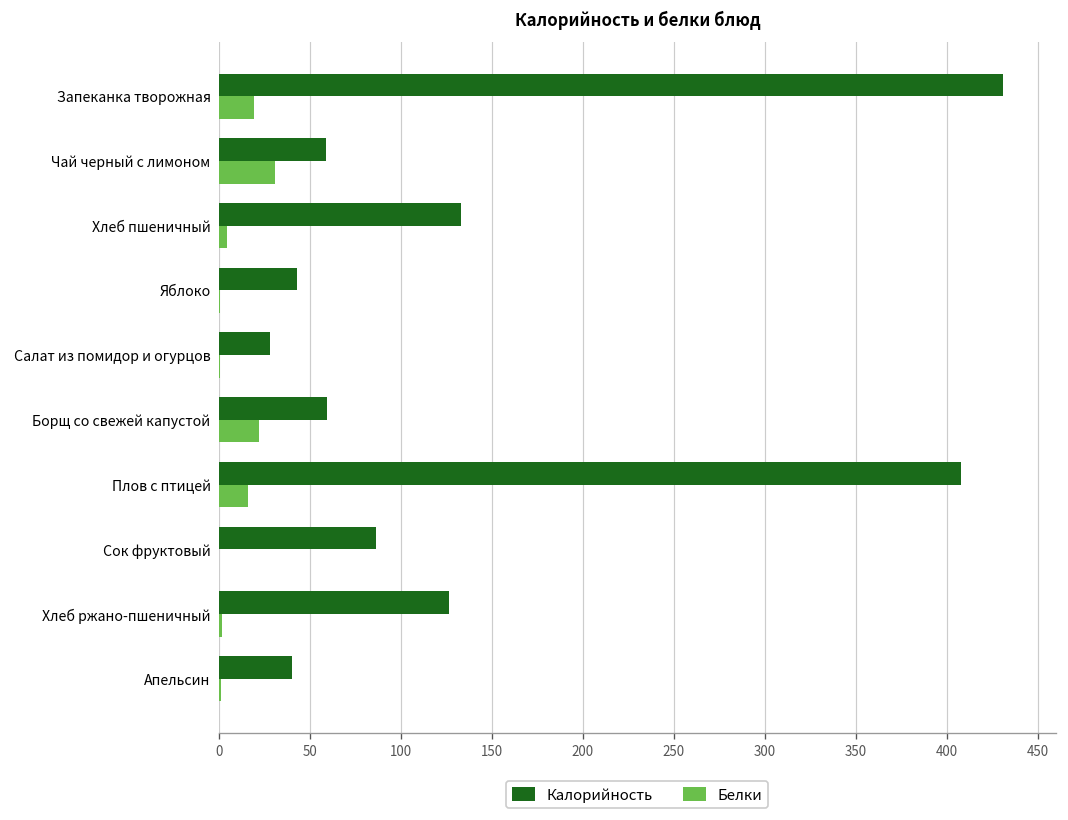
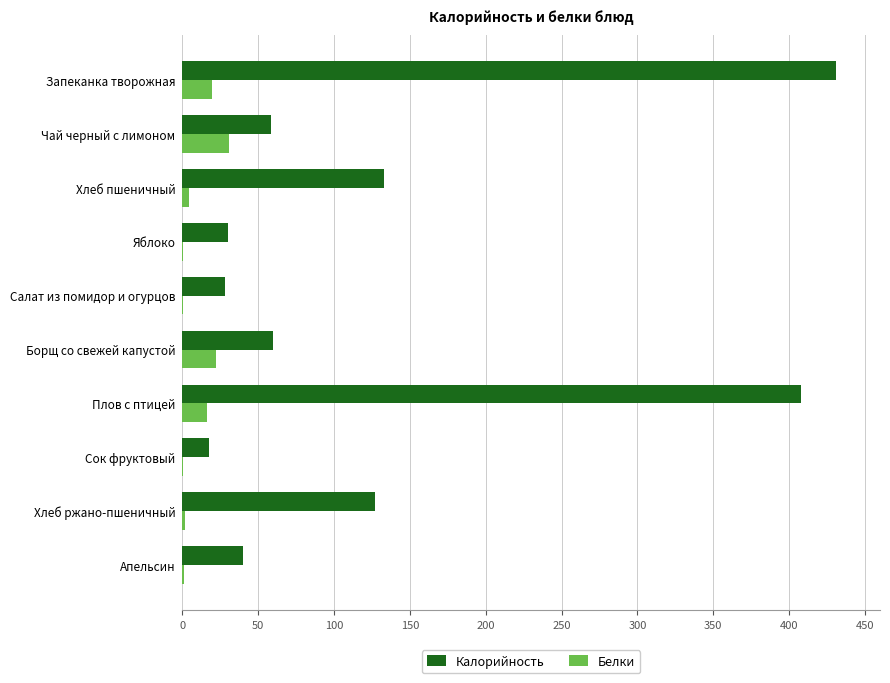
Калорийность, Яблоко: 43 -> 30
Калорийность, Сок фруктовый: 86 -> 18
